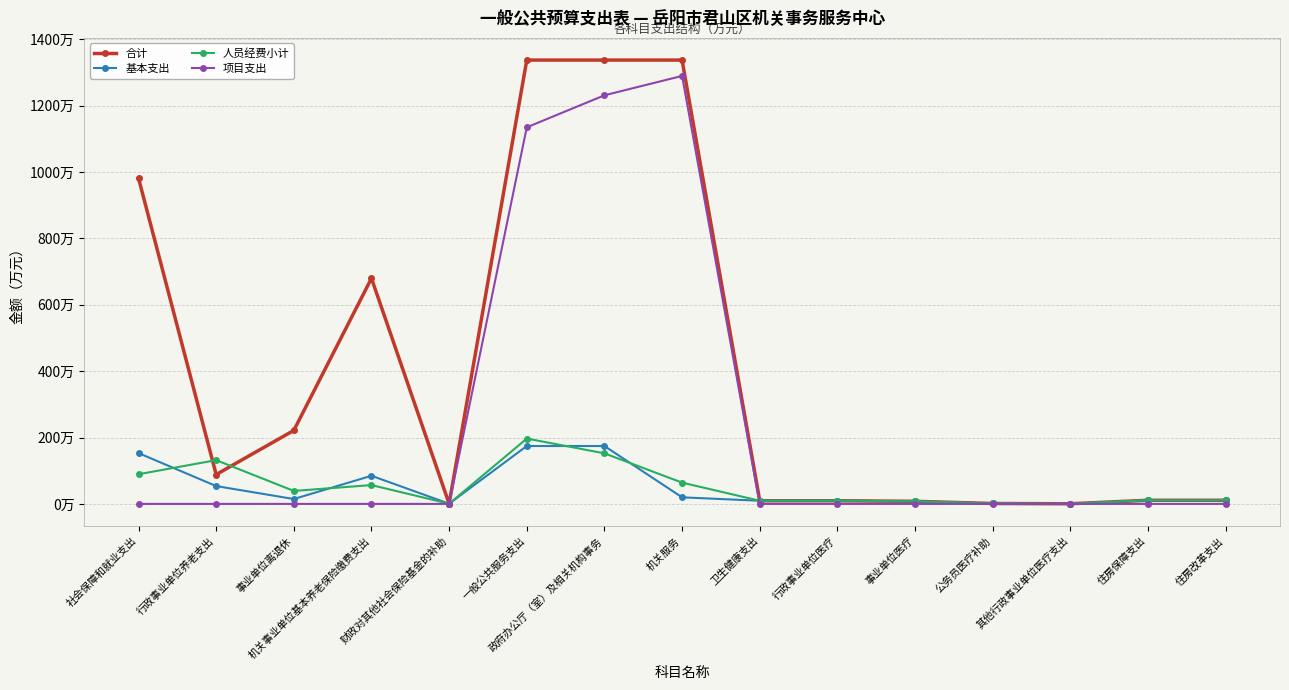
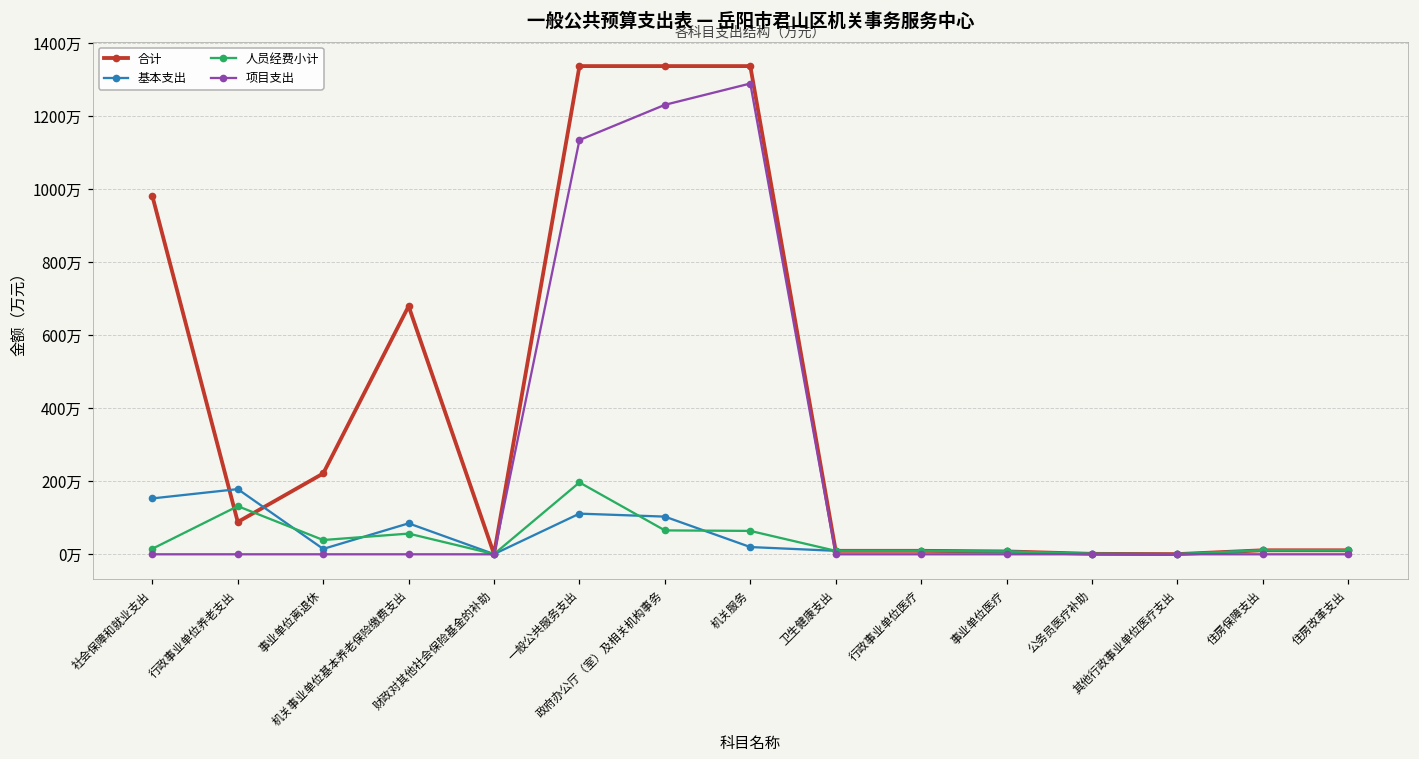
人员经费小计, 社会保障和就业支出: 90万 -> 20万
基本支出, 行政事业单位养老支出: 50万 -> 180万
基本支出, 一般公共服务支出: 170万 -> 110万
基本支出, 政府办公厅（室）及相关机构事务: 170万 -> 100万
人员经费小计, 政府办公厅（室）及相关机构事务: 150万 -> 70万
